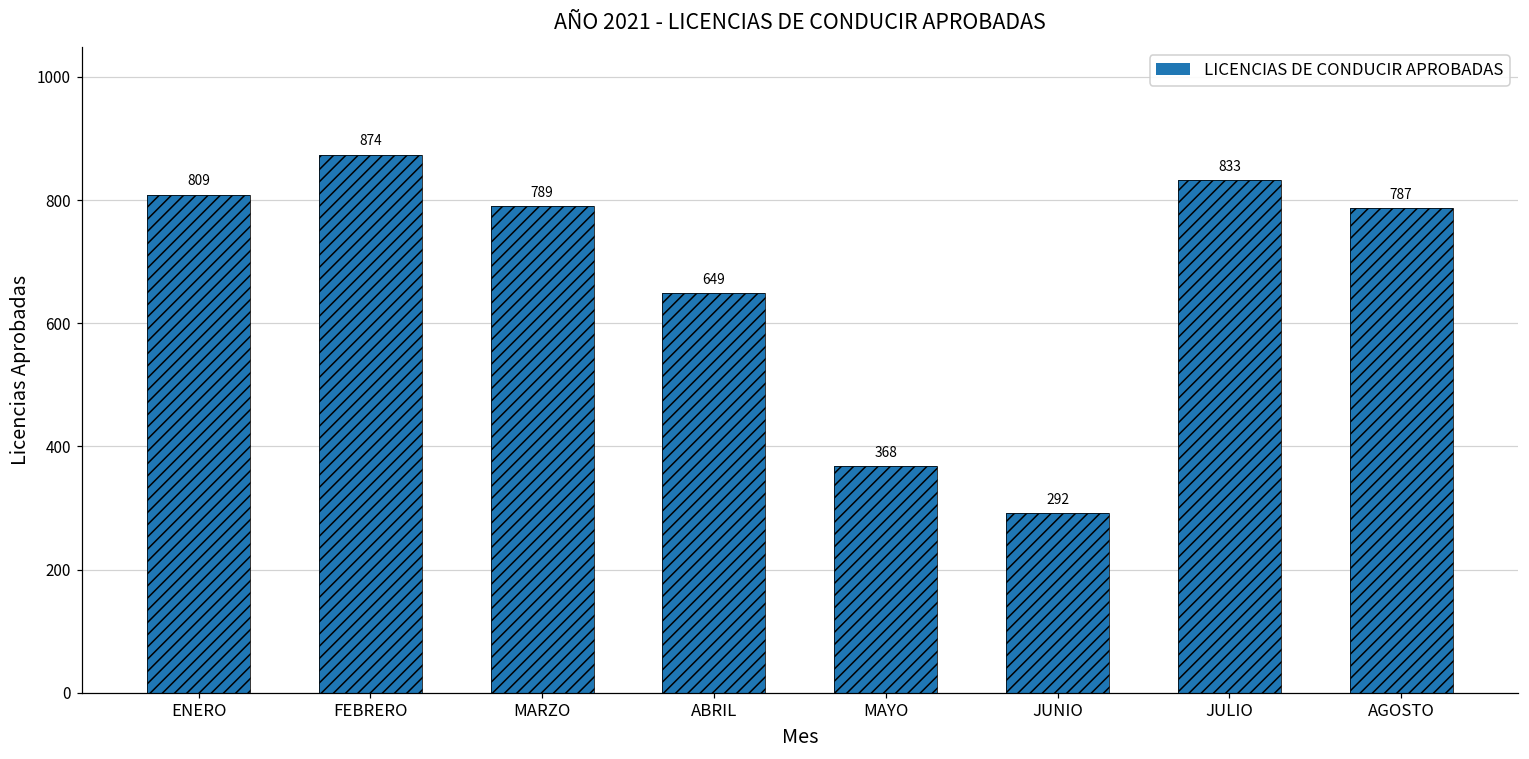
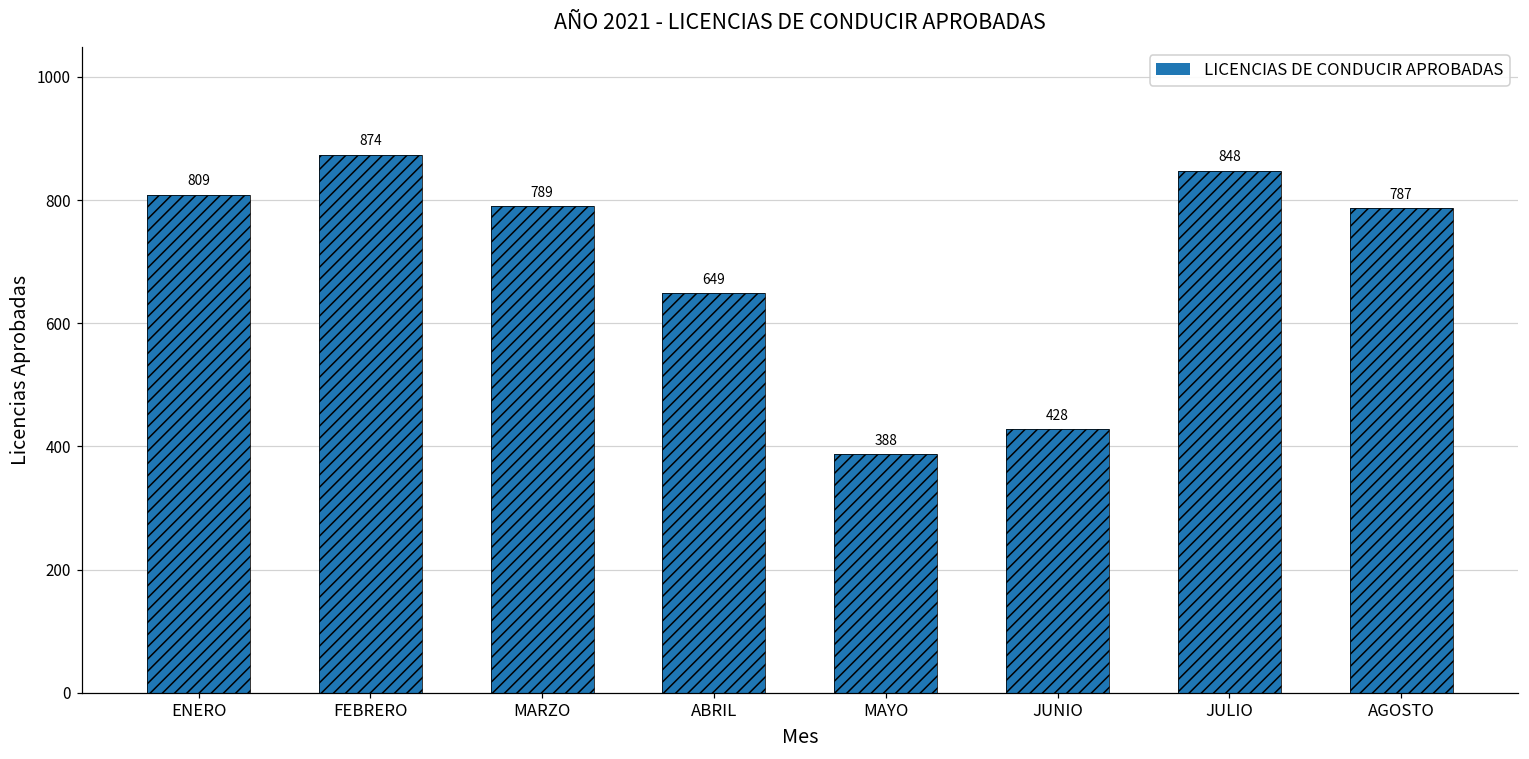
MAYO: 368 -> 388
JUNIO: 292 -> 428
JULIO: 833 -> 848
